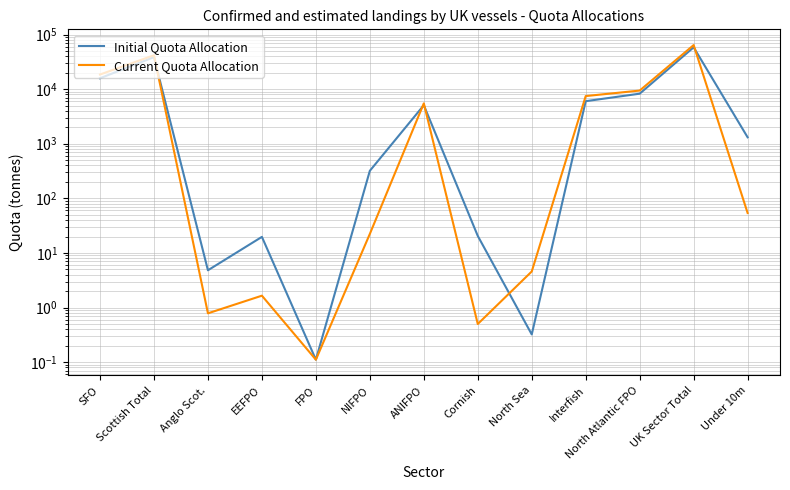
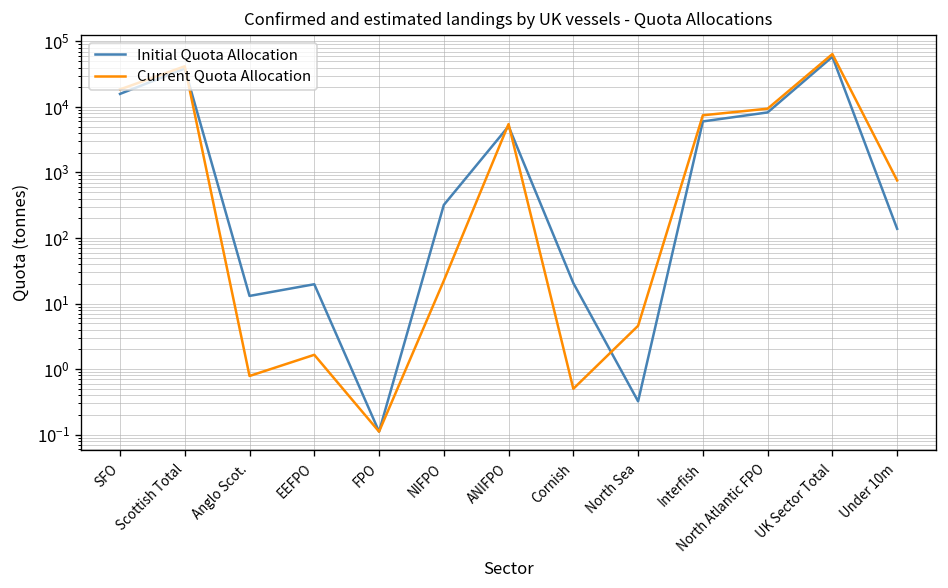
Initial Quota Allocation, Anglo Scot.: 5 -> 13
Initial Quota Allocation, Under 10m: 1300 -> 140
Current Quota Allocation, Under 10m: 50 -> 800
